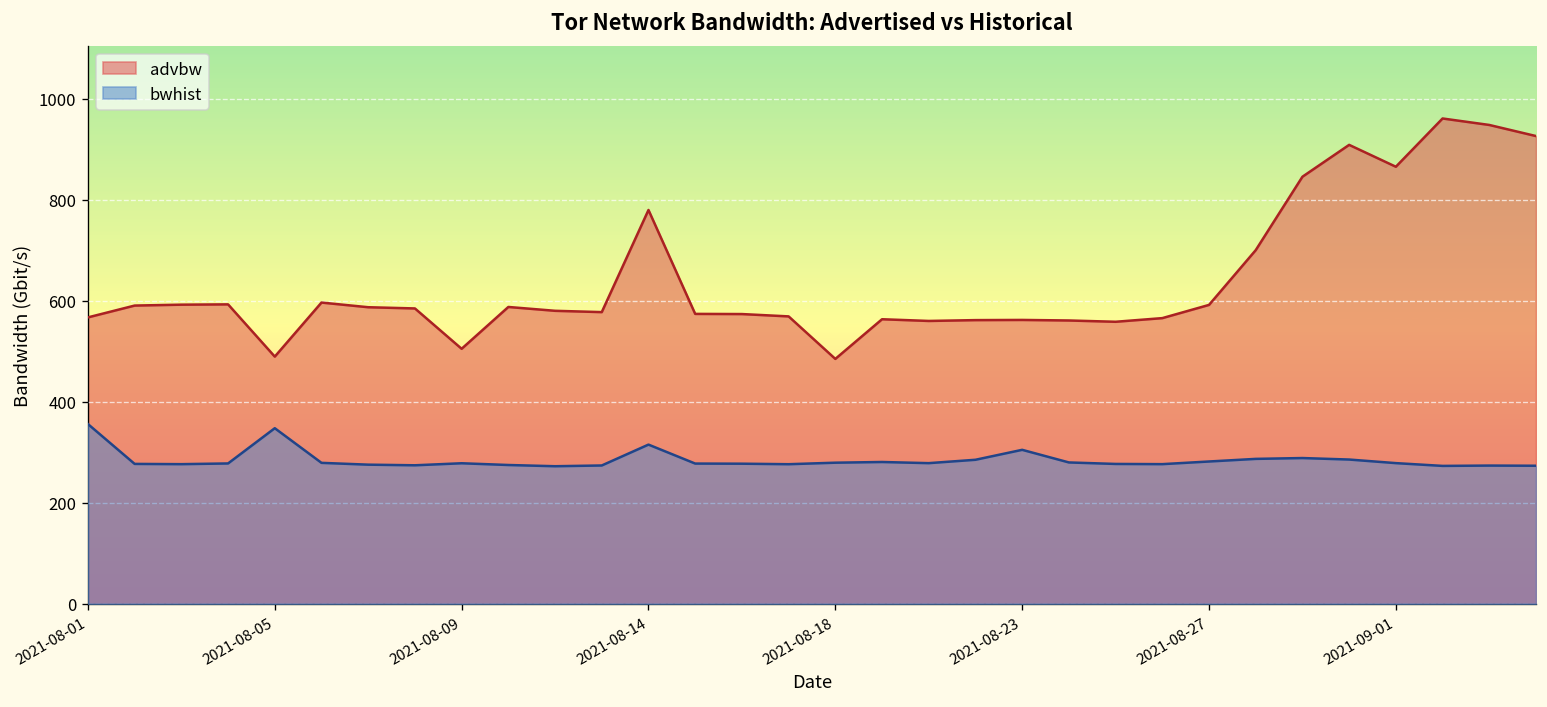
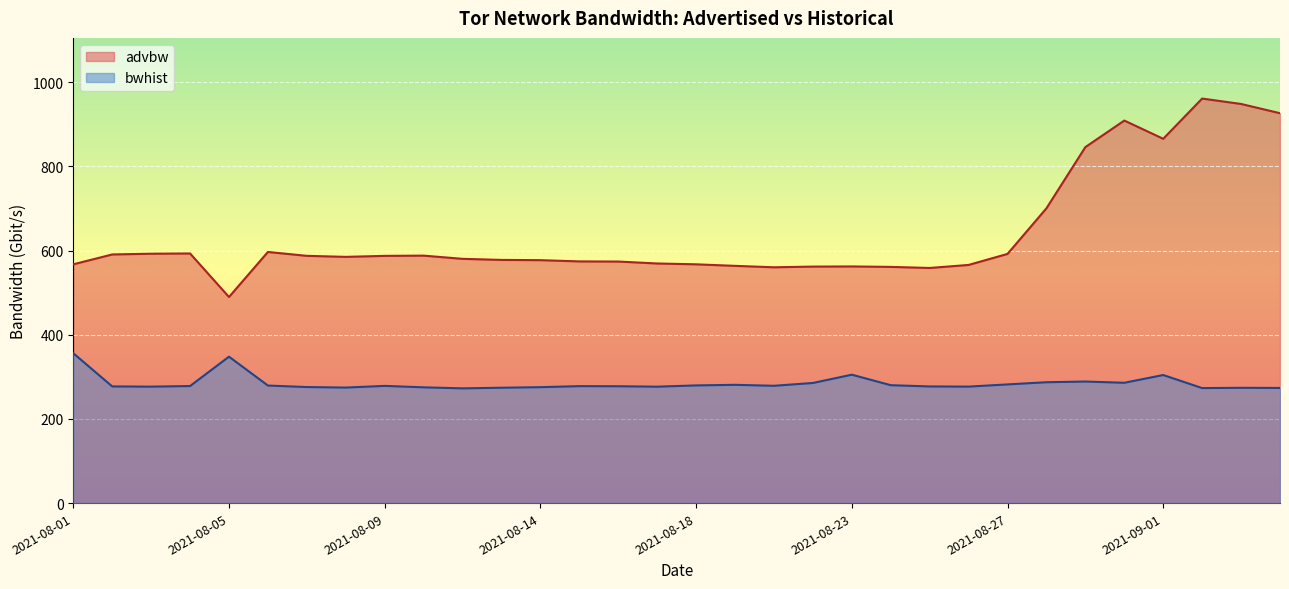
advbw, 2021-08-09: 510 -> 590
advbw, 2021-08-14: 780 -> 580
bwhist, 2021-08-14: 320 -> 280
advbw, 2021-08-18: 490 -> 570
bwhist, 2021-09-01: 280 -> 300
